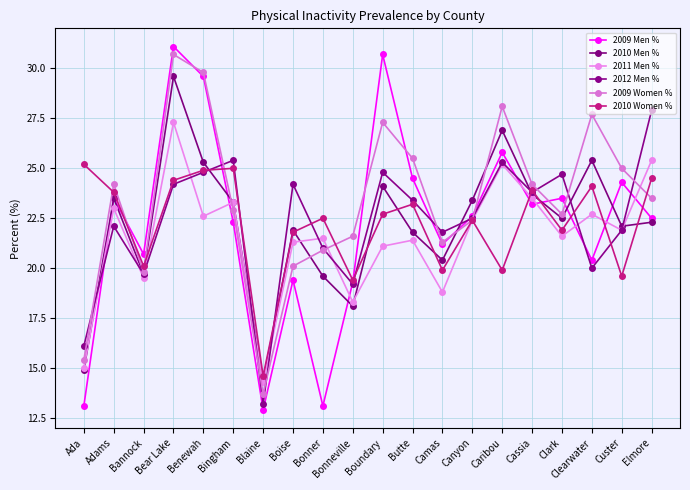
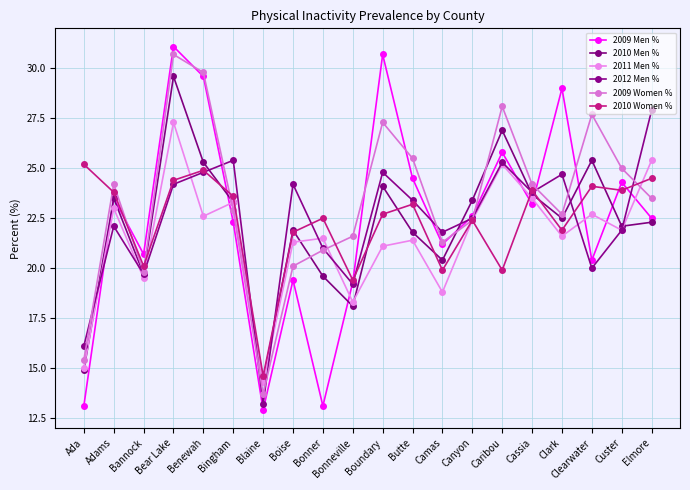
2010 Women %, Bingham: 25.0 -> 23.6
2009 Men %, Clark: 23.5 -> 29.0
2010 Women %, Custer: 19.6 -> 23.9
